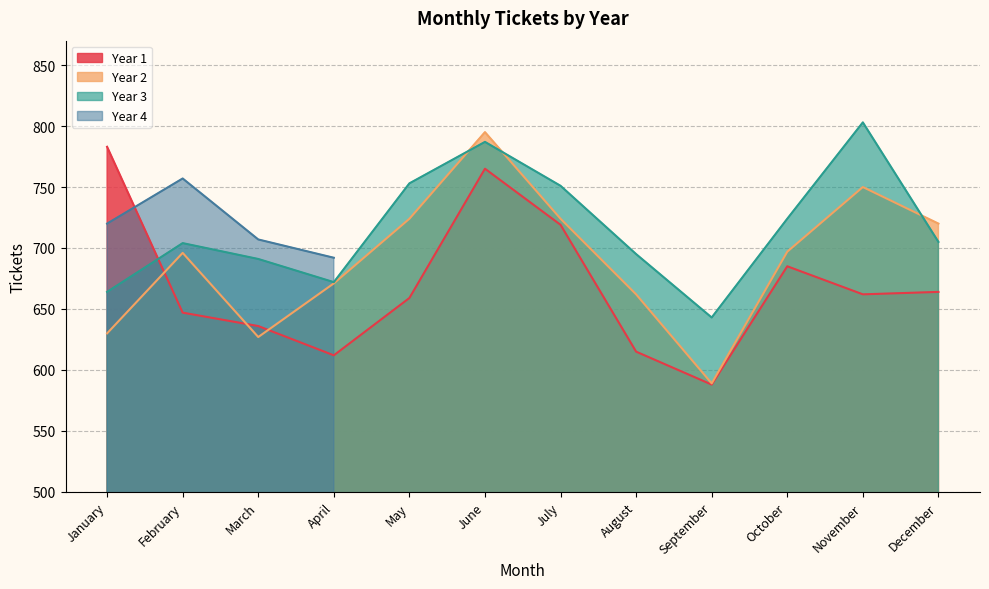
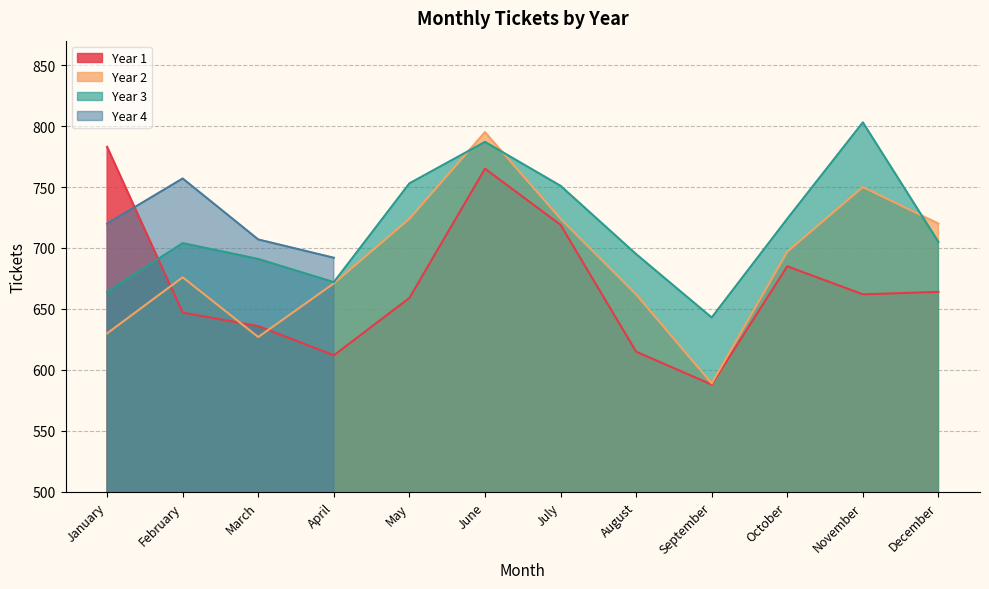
Year 2, February: 696 -> 676
